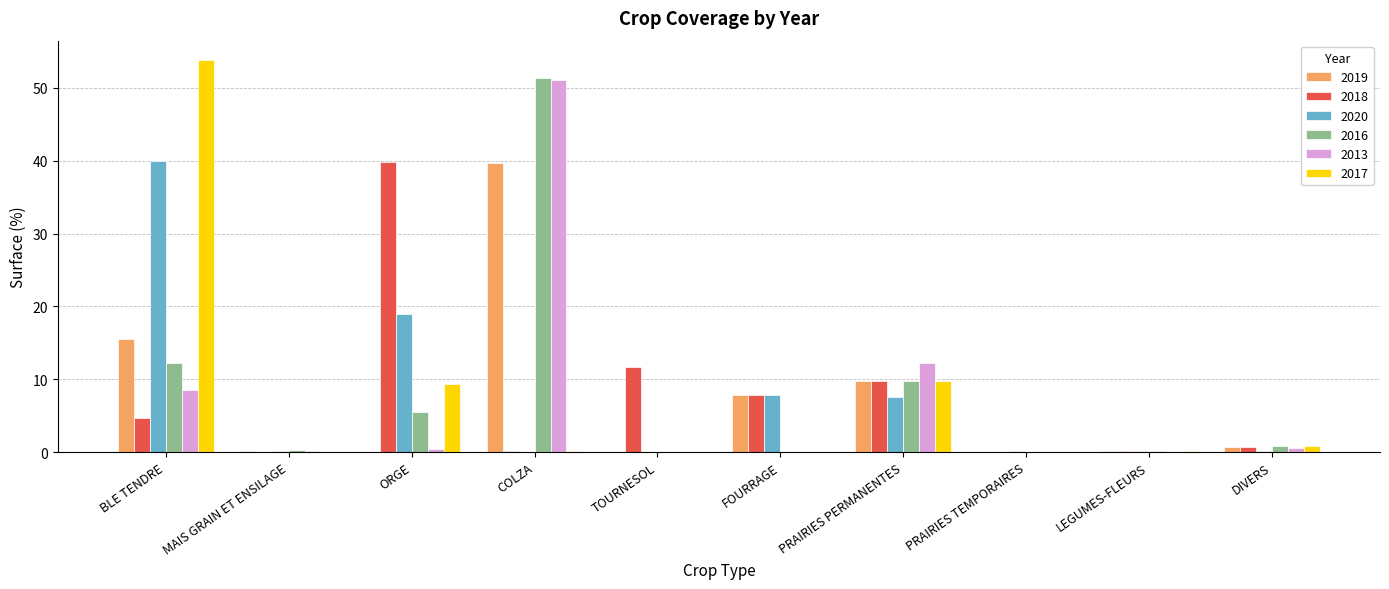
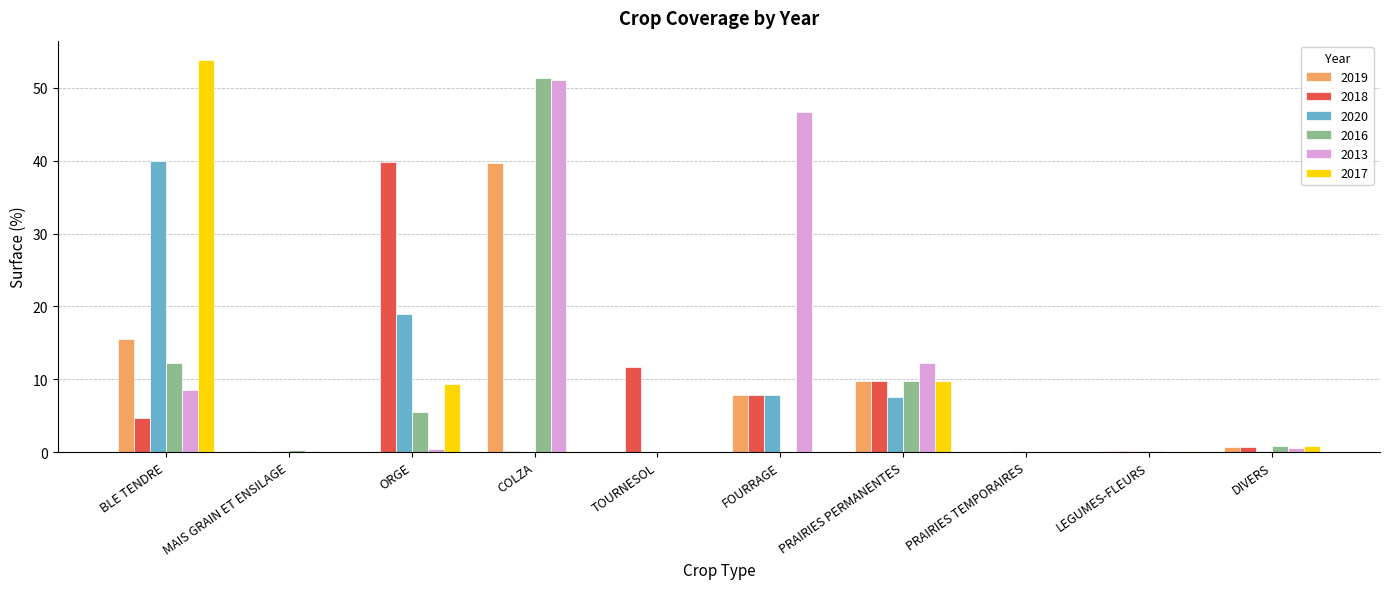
2013, FOURRAGE: 0 -> 47
